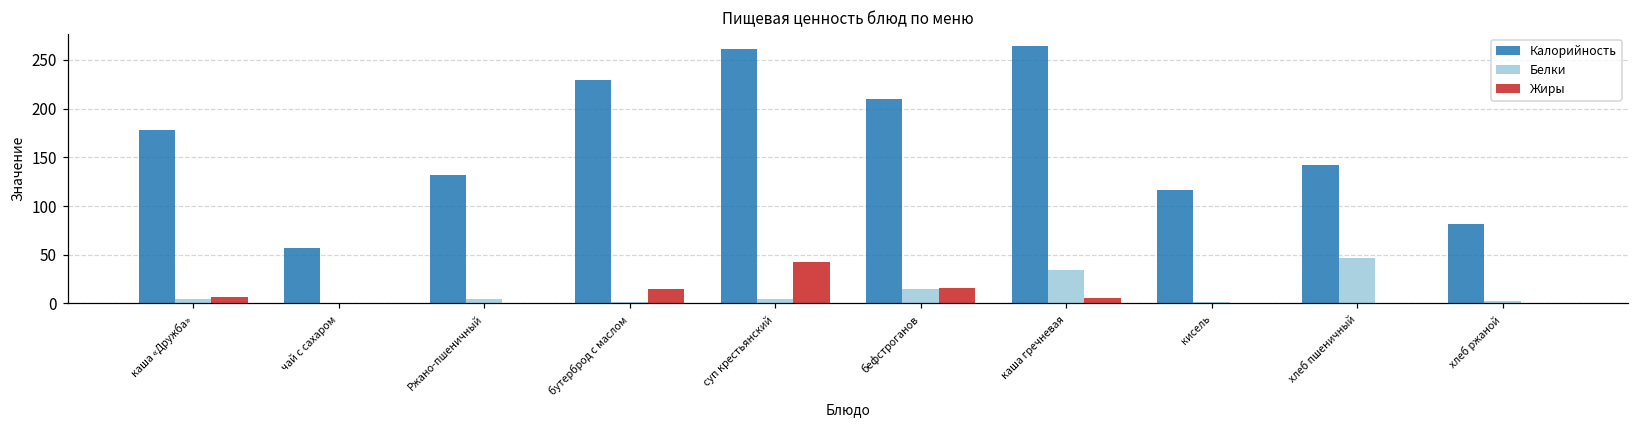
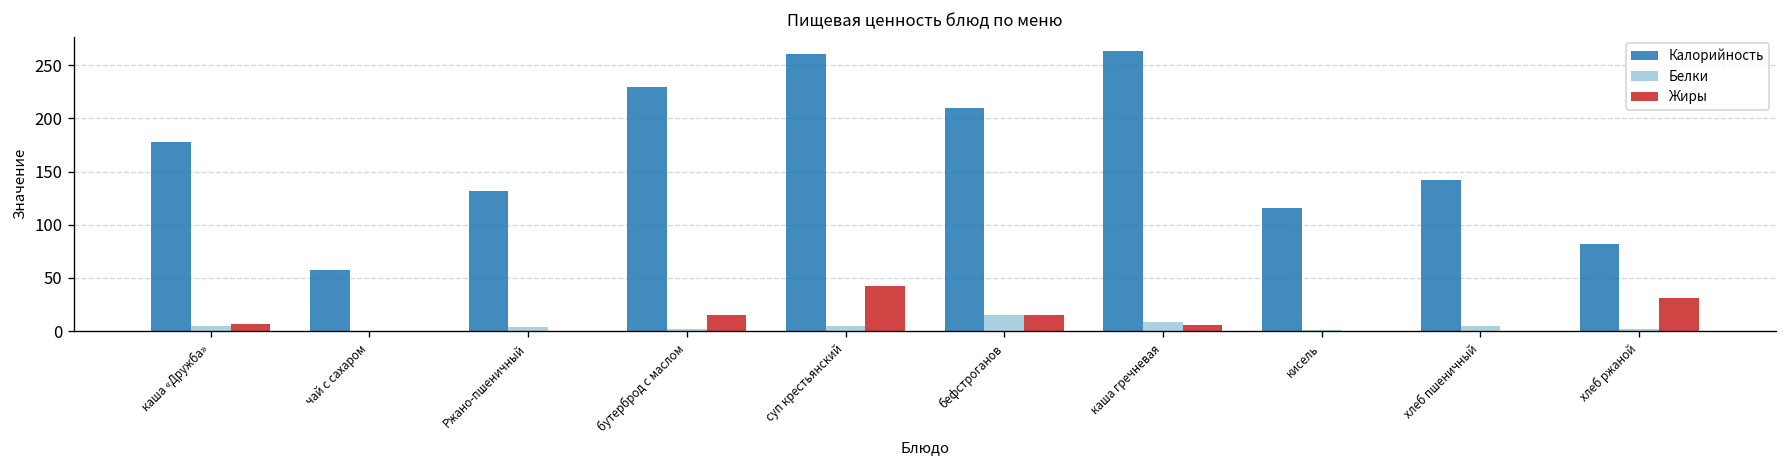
Белки, каша гречневая: 30 -> 10
Белки, хлеб пшеничный: 50 -> 0
Жиры, хлеб ржаной: 0 -> 30
